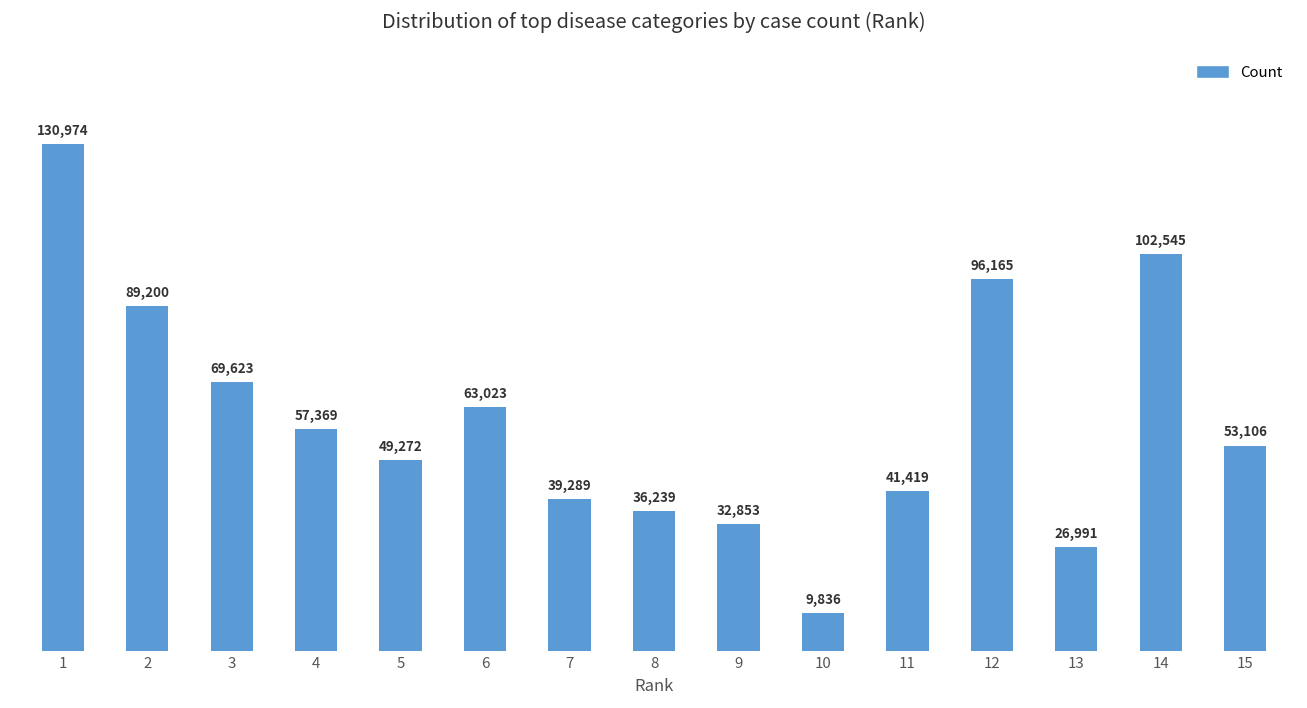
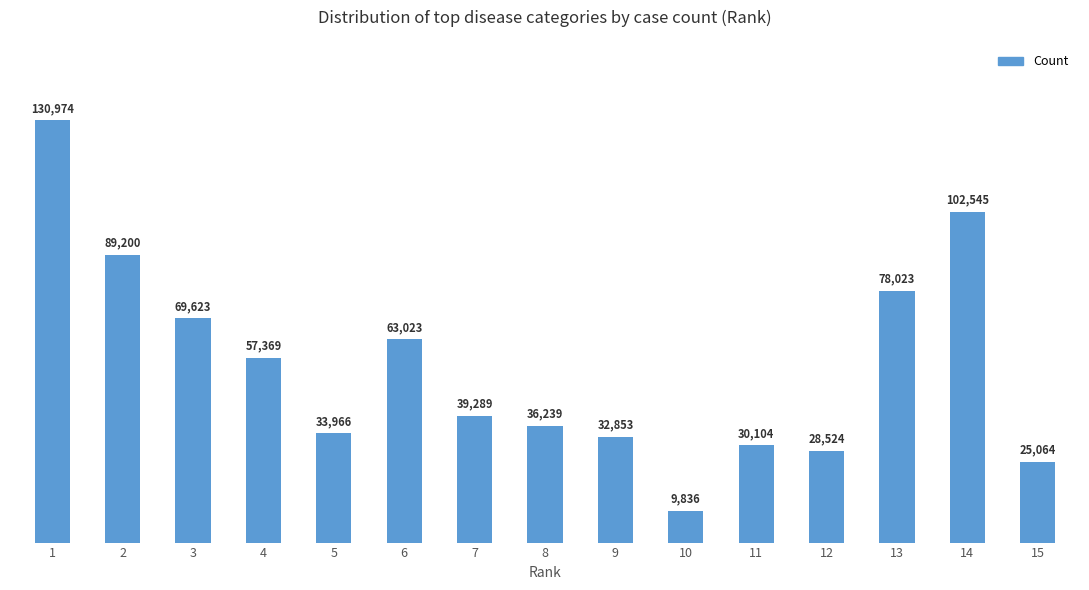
5: 49,272 -> 33,966
11: 41,419 -> 30,104
12: 96,165 -> 28,524
13: 26,991 -> 78,023
15: 53,106 -> 25,064
